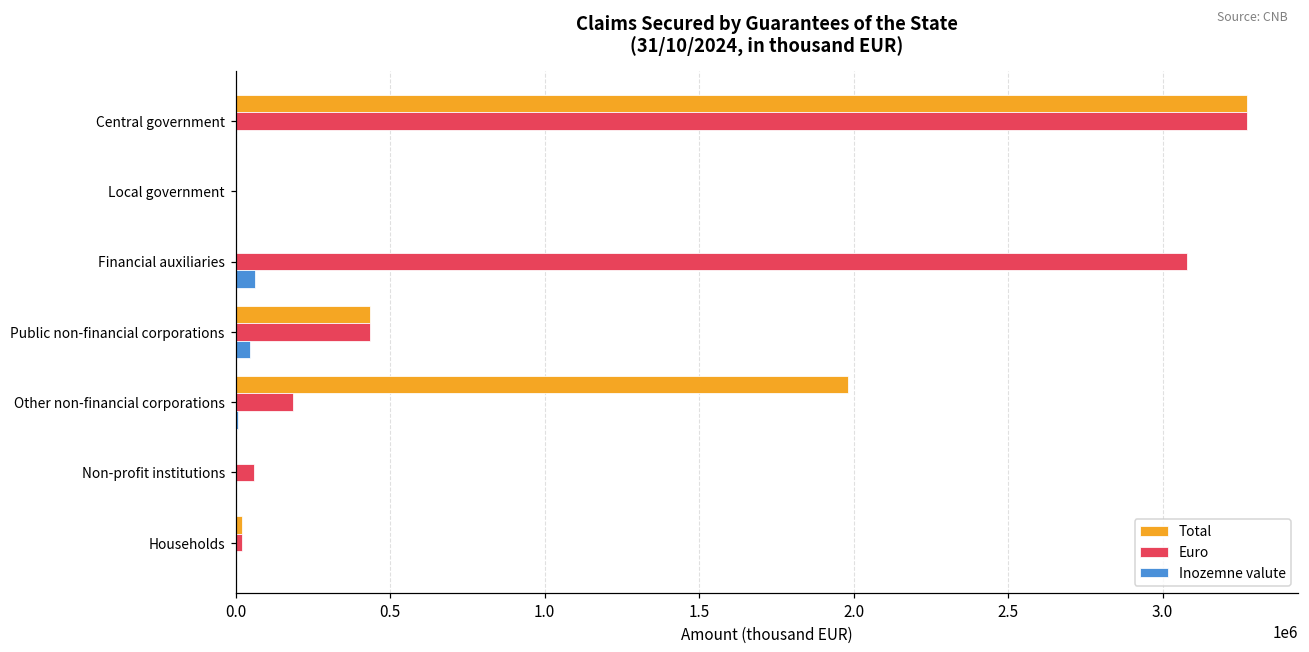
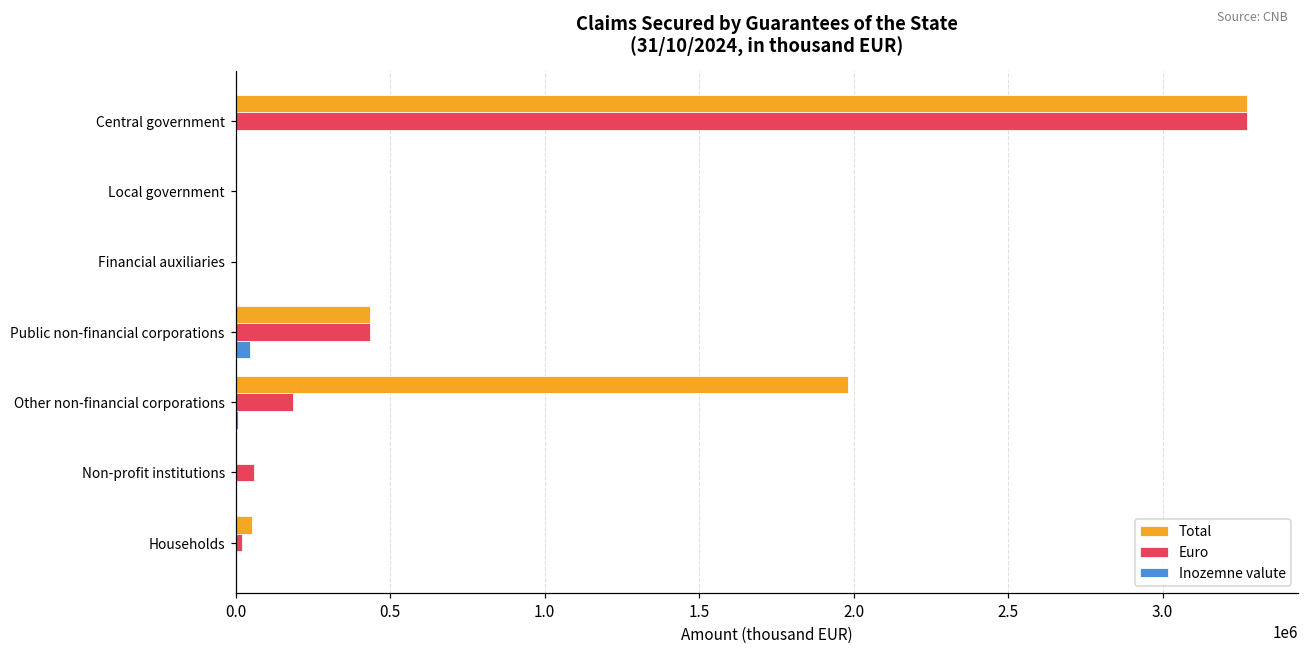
Euro, Financial auxiliaries: 3080000 -> 0
Inozemne valute, Financial auxiliaries: 60000 -> 0
Total, Households: 20000 -> 50000
